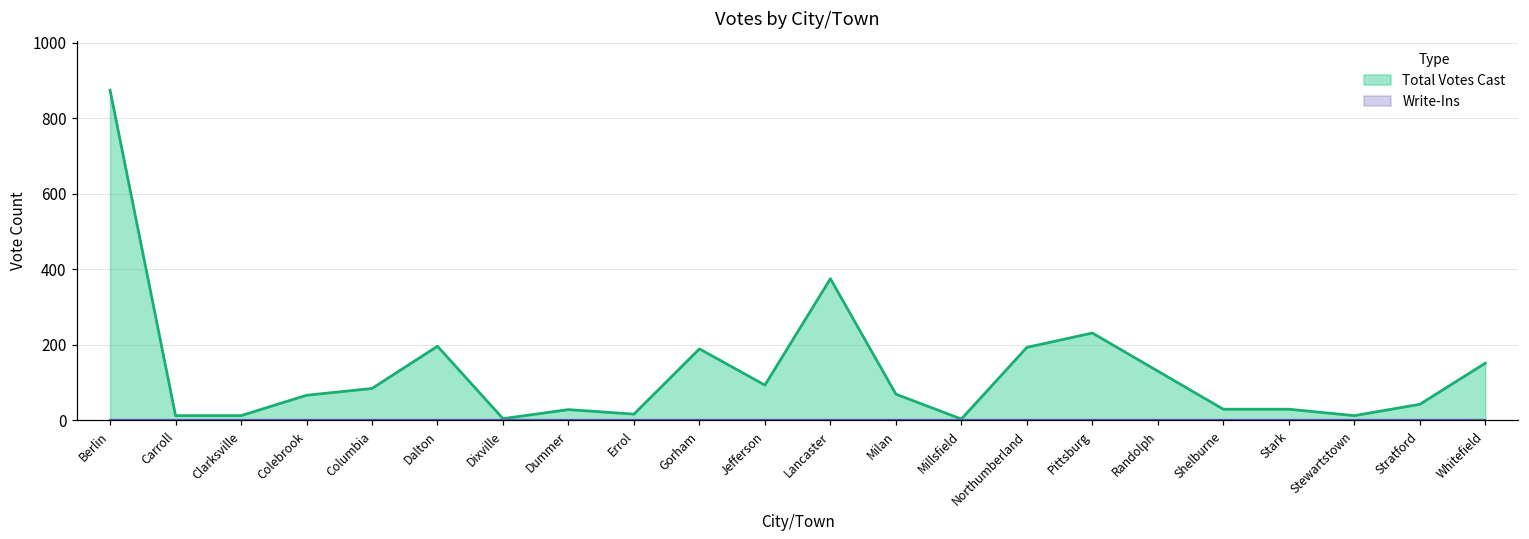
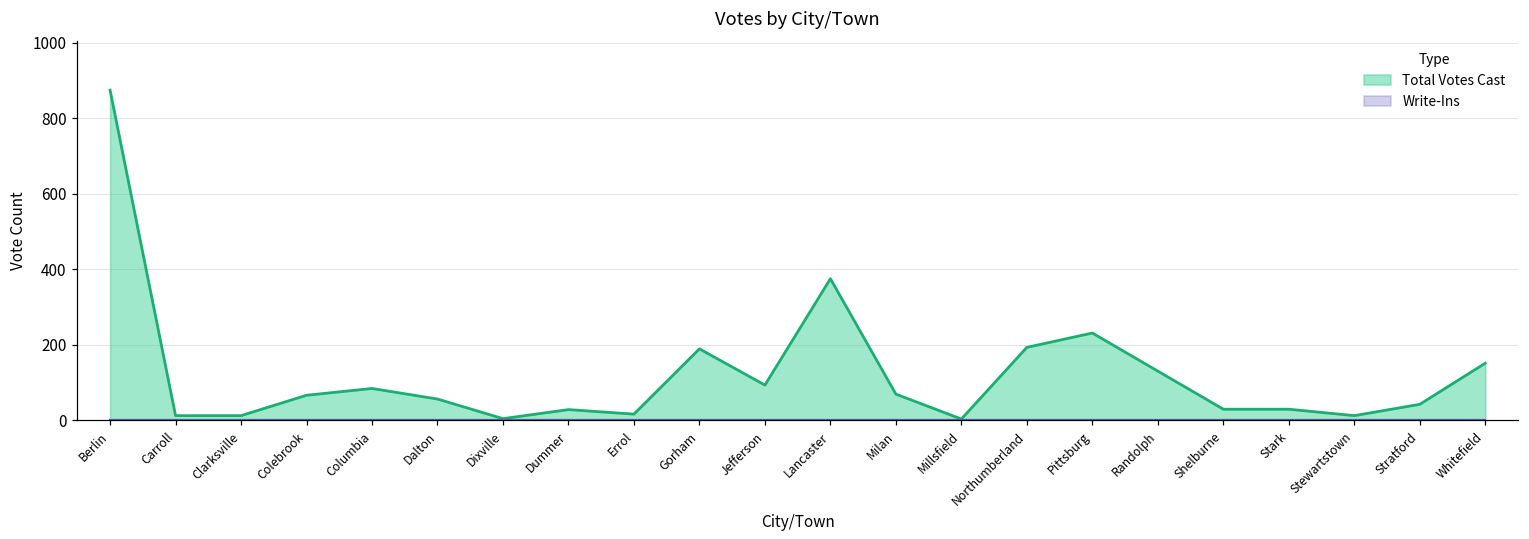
Total Votes Cast, Dalton: 200 -> 60
